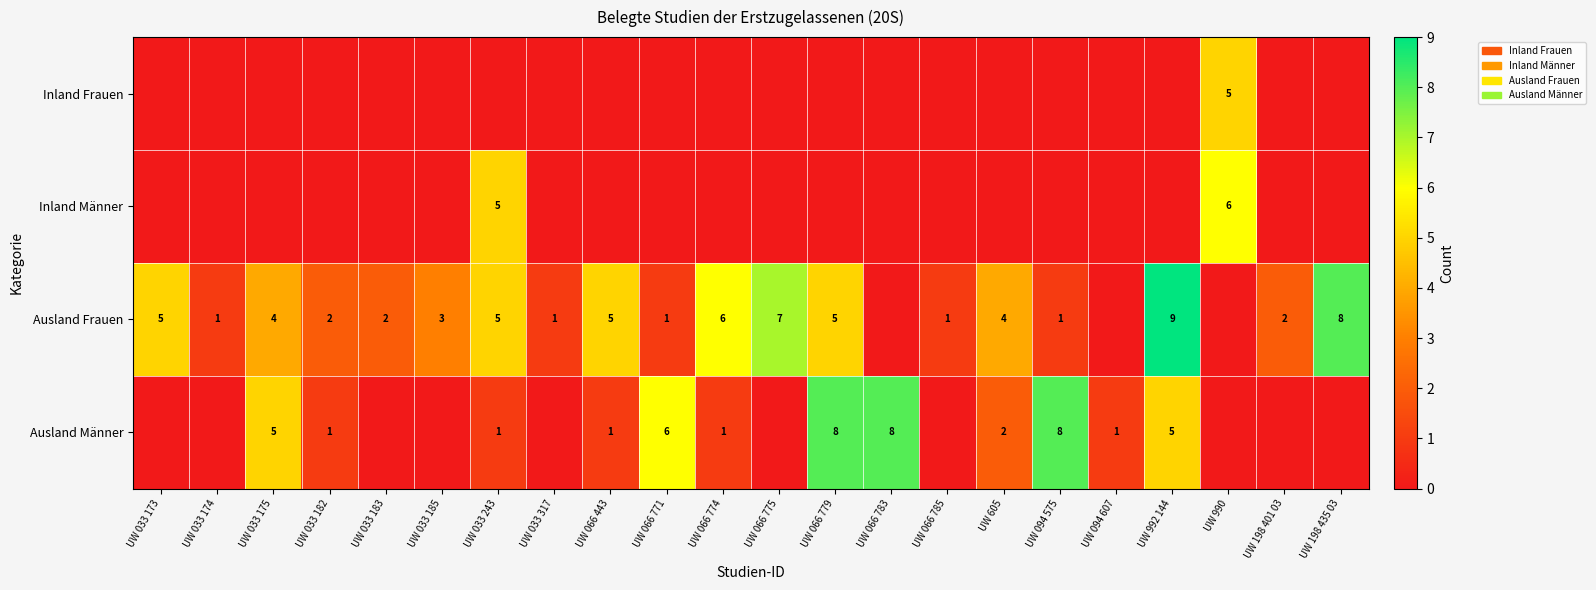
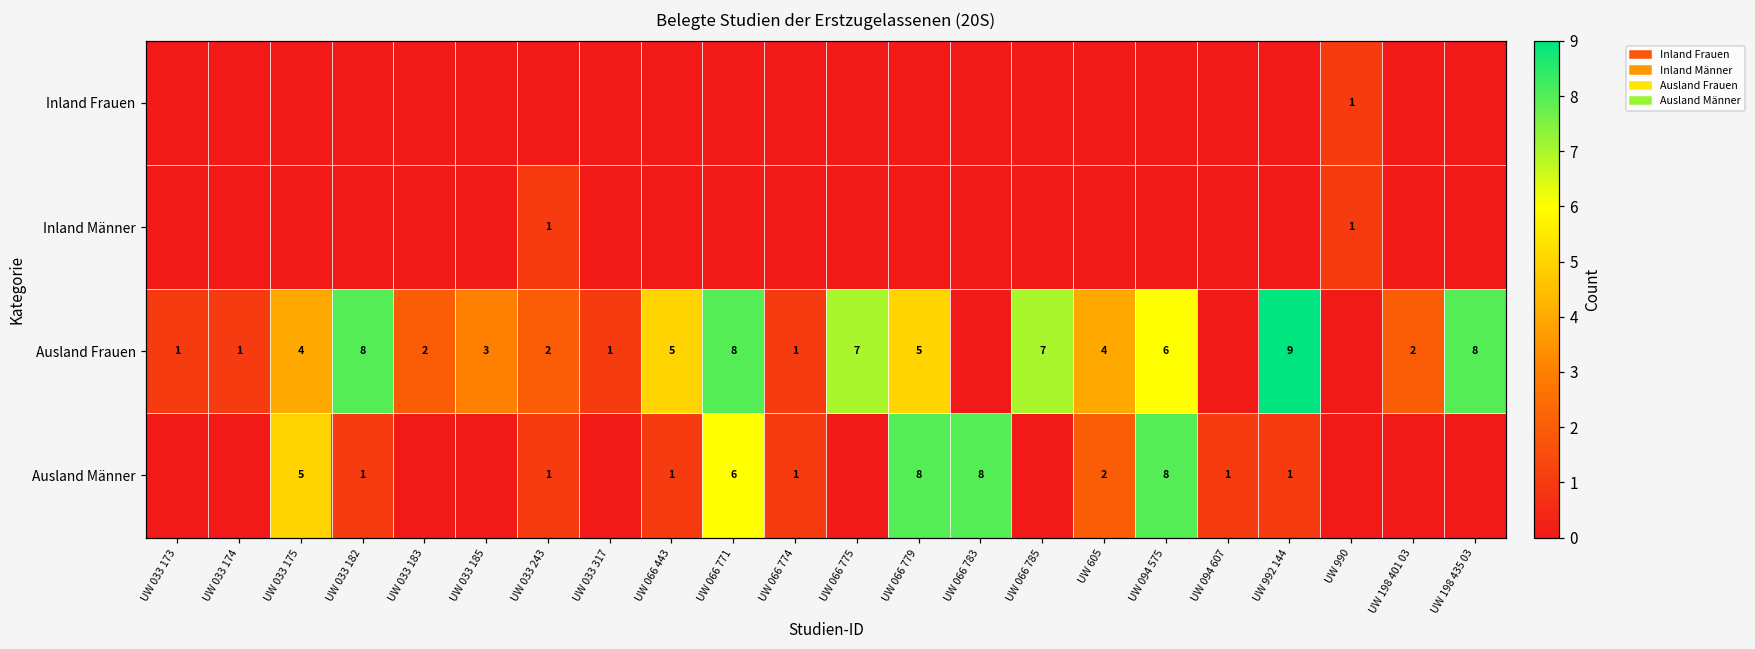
Inland Frauen, UW 990: 5 -> 1
Inland Männer, UW 033 243: 5 -> 1
Inland Männer, UW 990: 6 -> 1
Ausland Frauen, UW 033 173: 5 -> 1
Ausland Frauen, UW 033 182: 2 -> 8
Ausland Frauen, UW 033 243: 5 -> 2
Ausland Frauen, UW 066 771: 1 -> 8
Ausland Frauen, UW 066 774: 6 -> 1
Ausland Frauen, UW 066 785: 1 -> 7
Ausland Frauen, UW 094 575: 1 -> 6
Ausland Männer, UW 992 144: 5 -> 1
